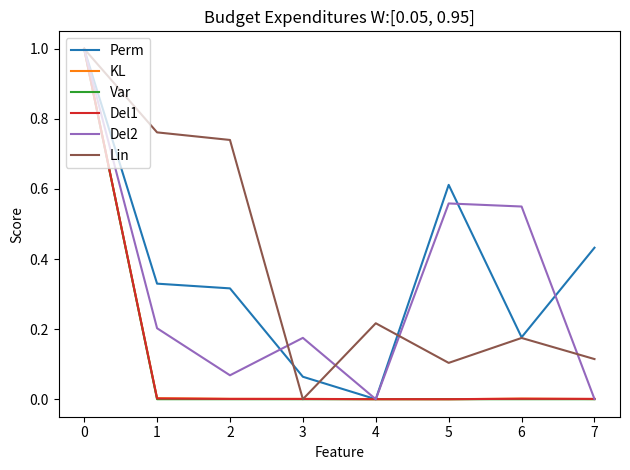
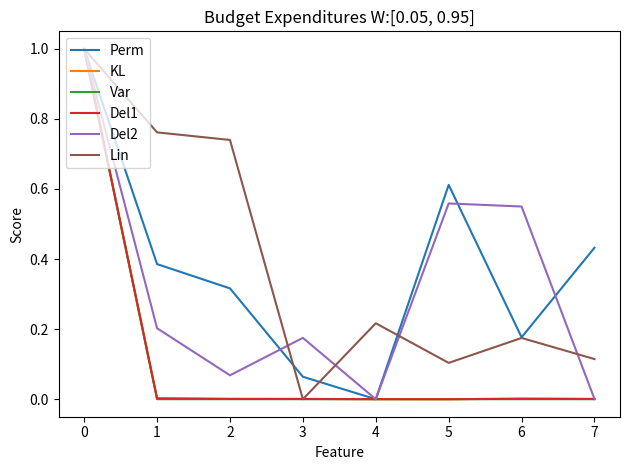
Perm, 1: 0.33 -> 0.39
